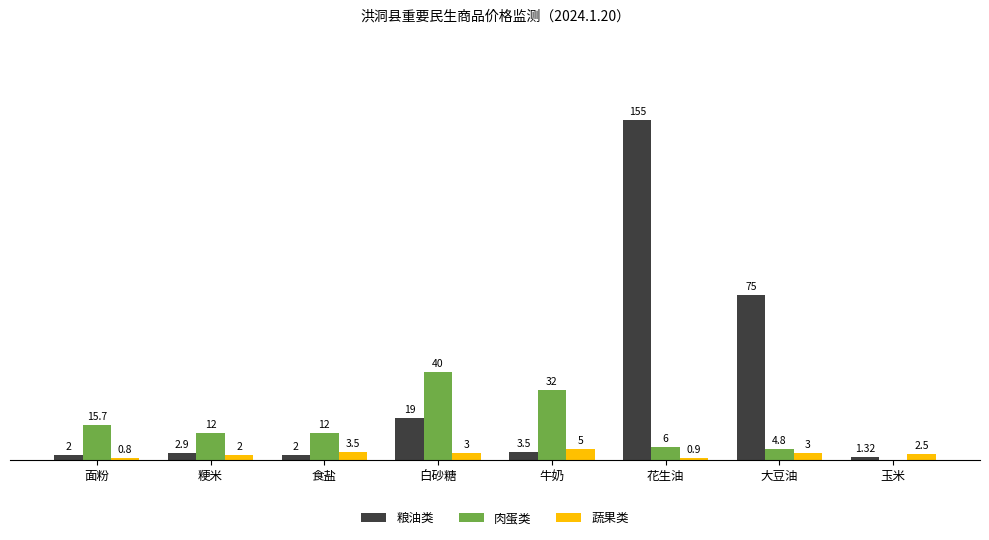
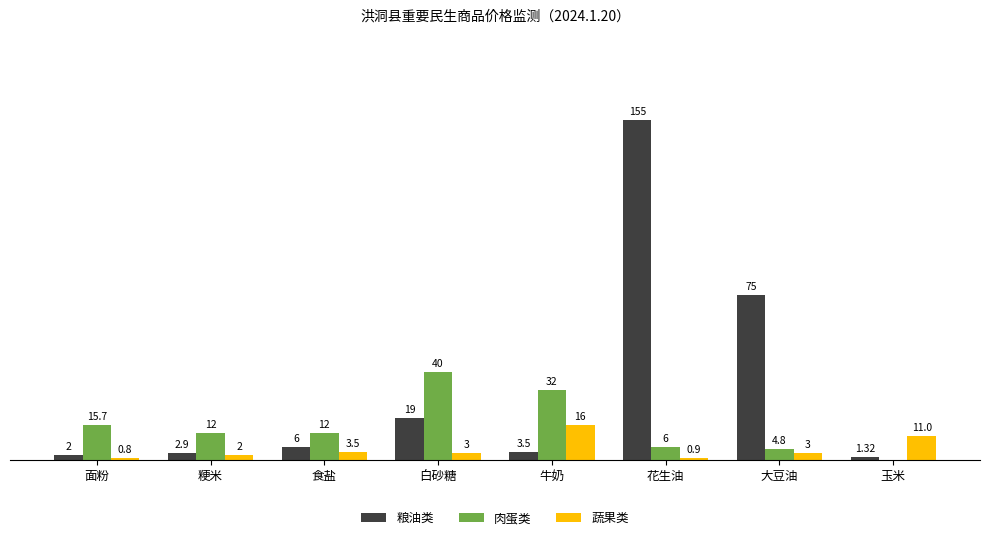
粮油类, 食盐: 2 -> 6
蔬果类, 牛奶: 5 -> 16
蔬果类, 玉米: 2.5 -> 11.0
